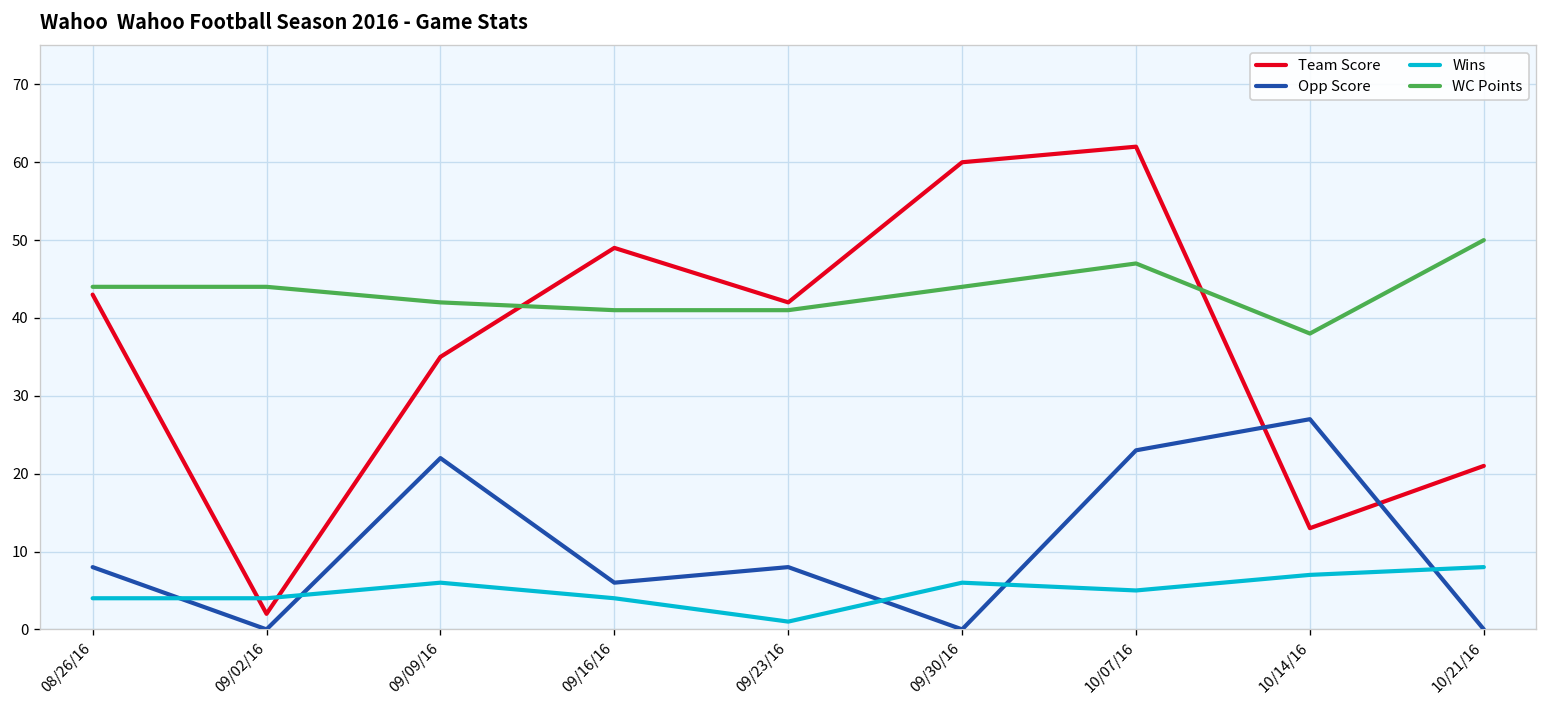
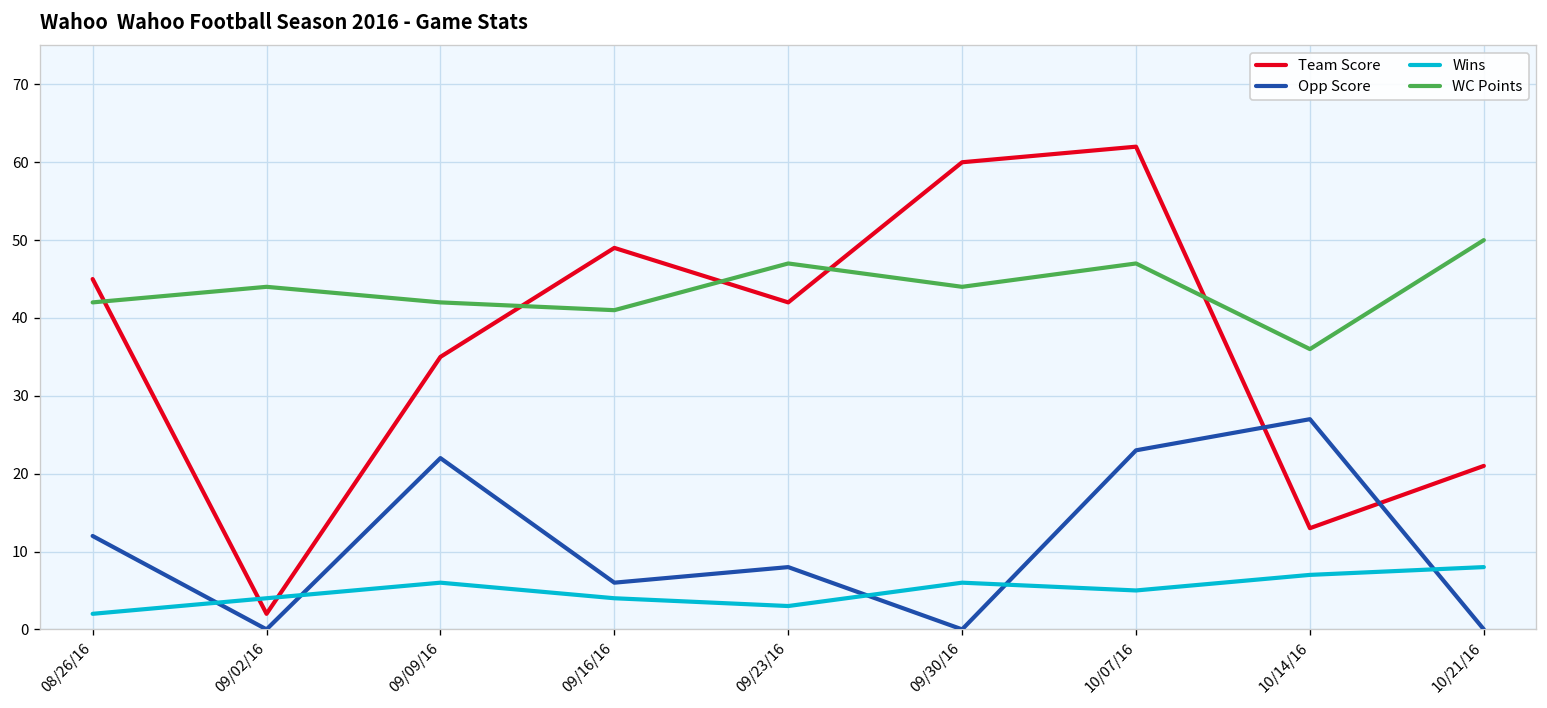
Team Score, 08/26/16: 43 -> 45
Opp Score, 08/26/16: 8 -> 12
Wins, 08/26/16: 4 -> 2
WC Points, 08/26/16: 44 -> 42
Wins, 09/23/16: 1 -> 3
WC Points, 09/23/16: 41 -> 47
WC Points, 10/14/16: 38 -> 36
